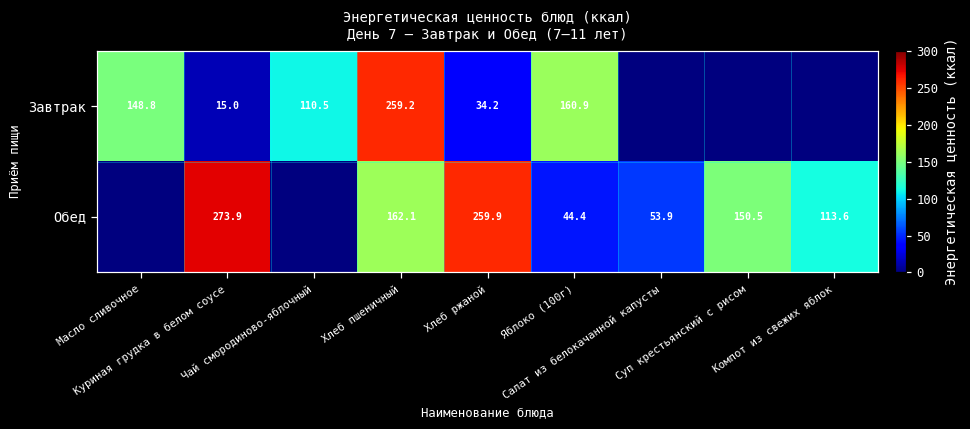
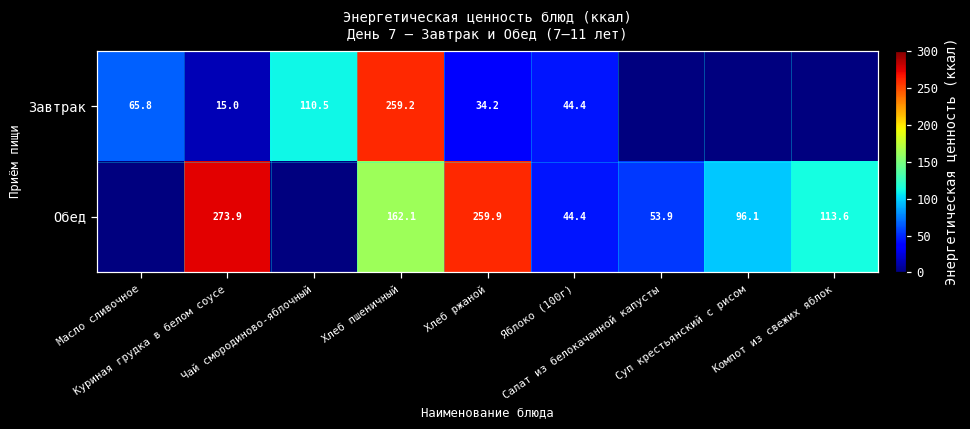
Завтрак, Масло сливочное: 148.8 -> 65.8
Завтрак, Яблоко (100г): 160.9 -> 44.4
Обед, Суп крестьянский с рисом: 150.5 -> 96.1
